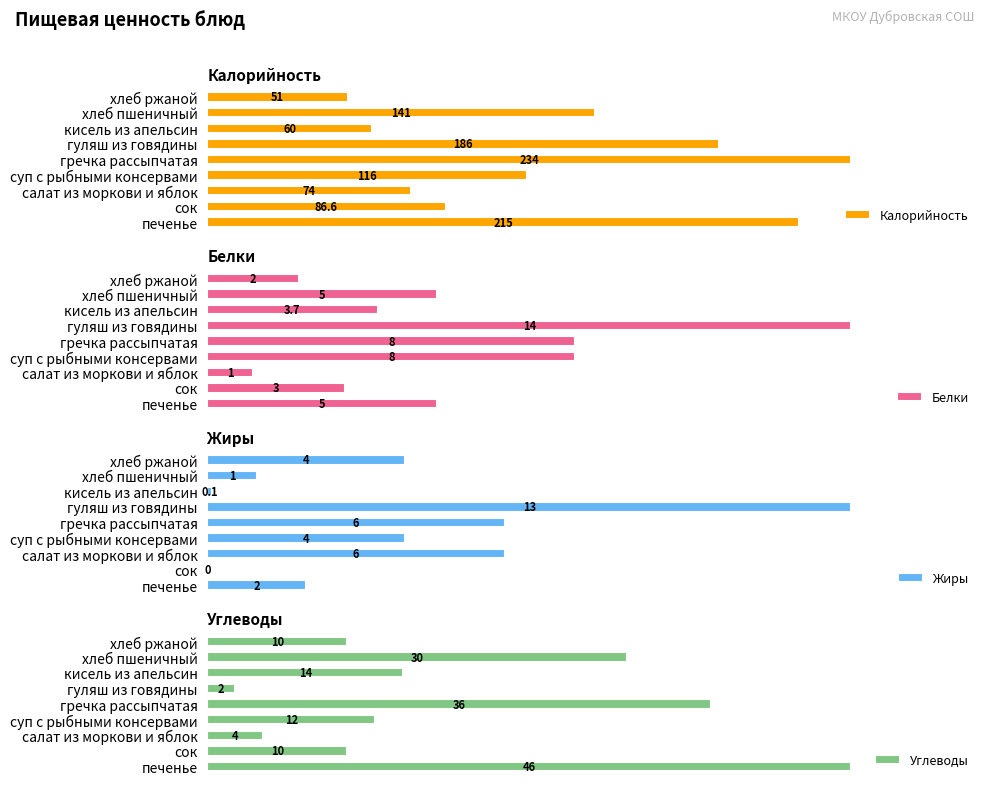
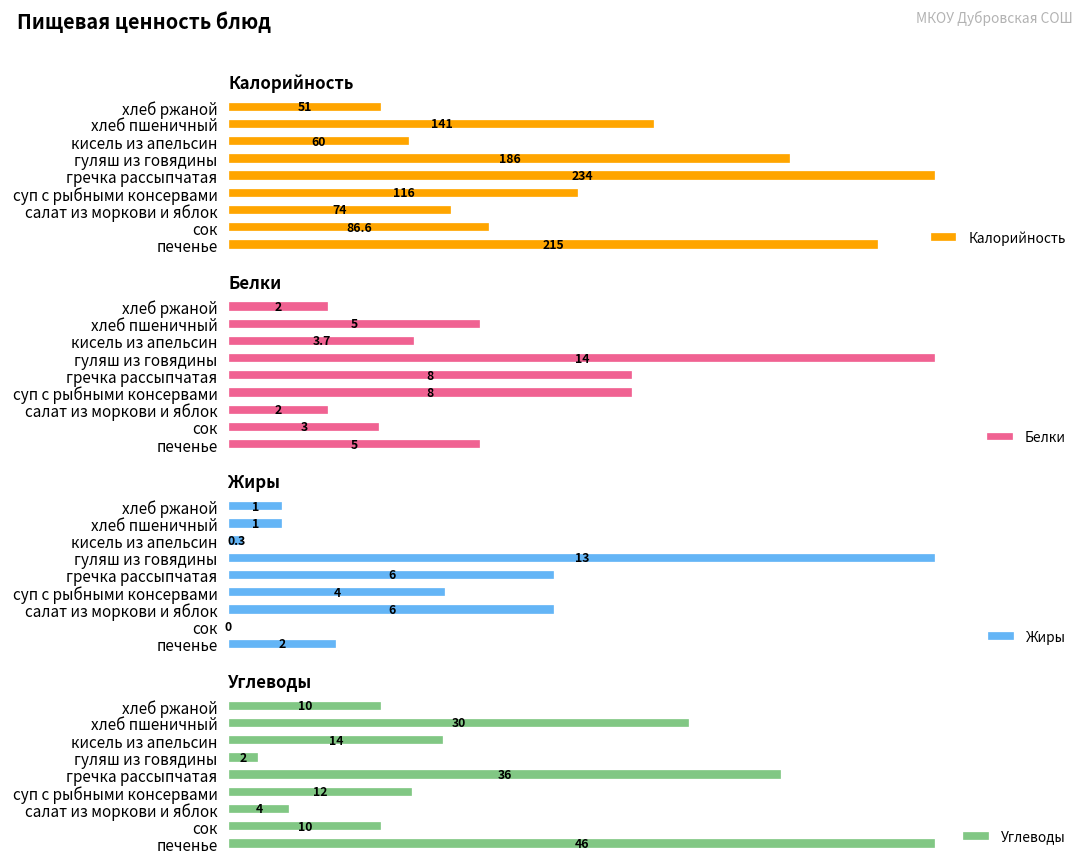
Белки, салат из моркови и яблок: 1 -> 2
Жиры, хлеб ржаной: 4 -> 1
Жиры, кисель из апельсин: 0.1 -> 0.3
